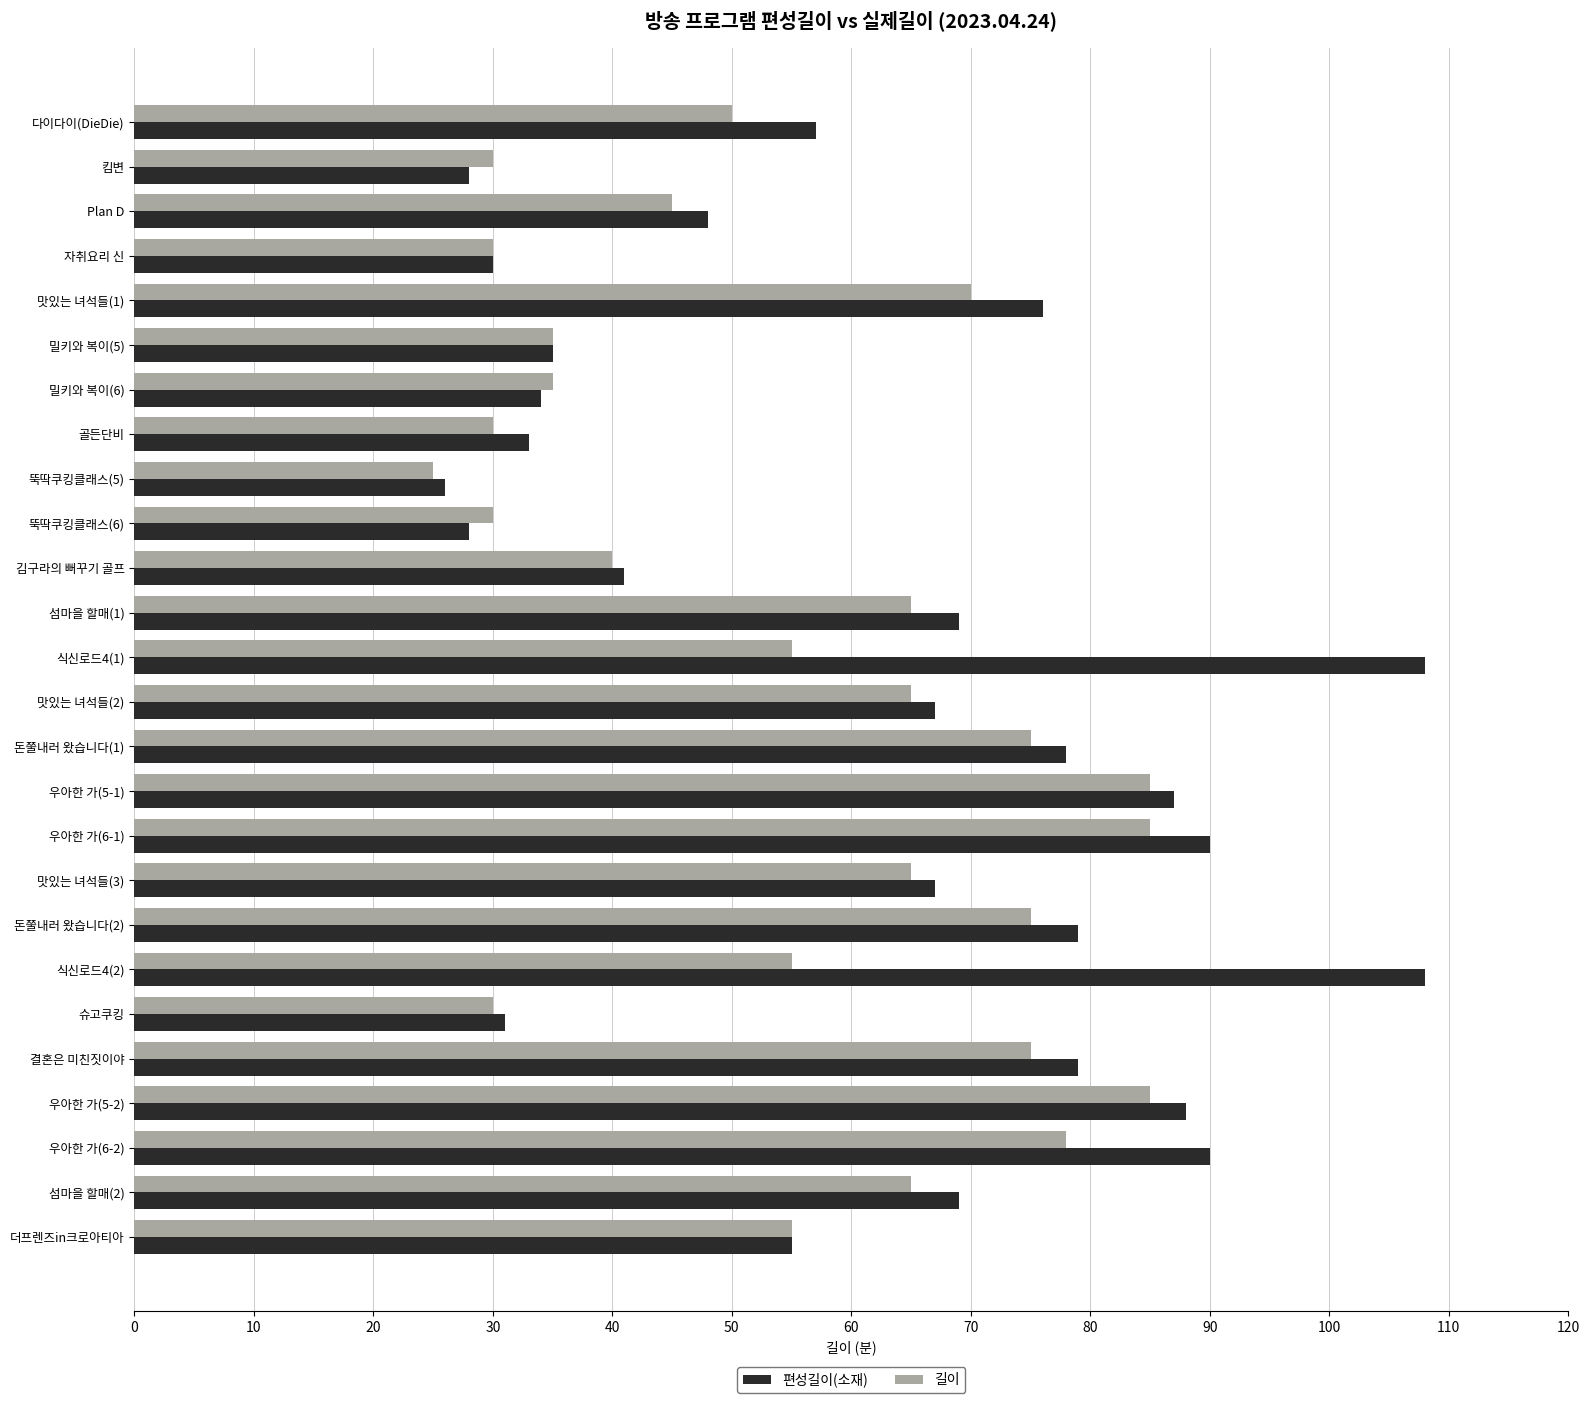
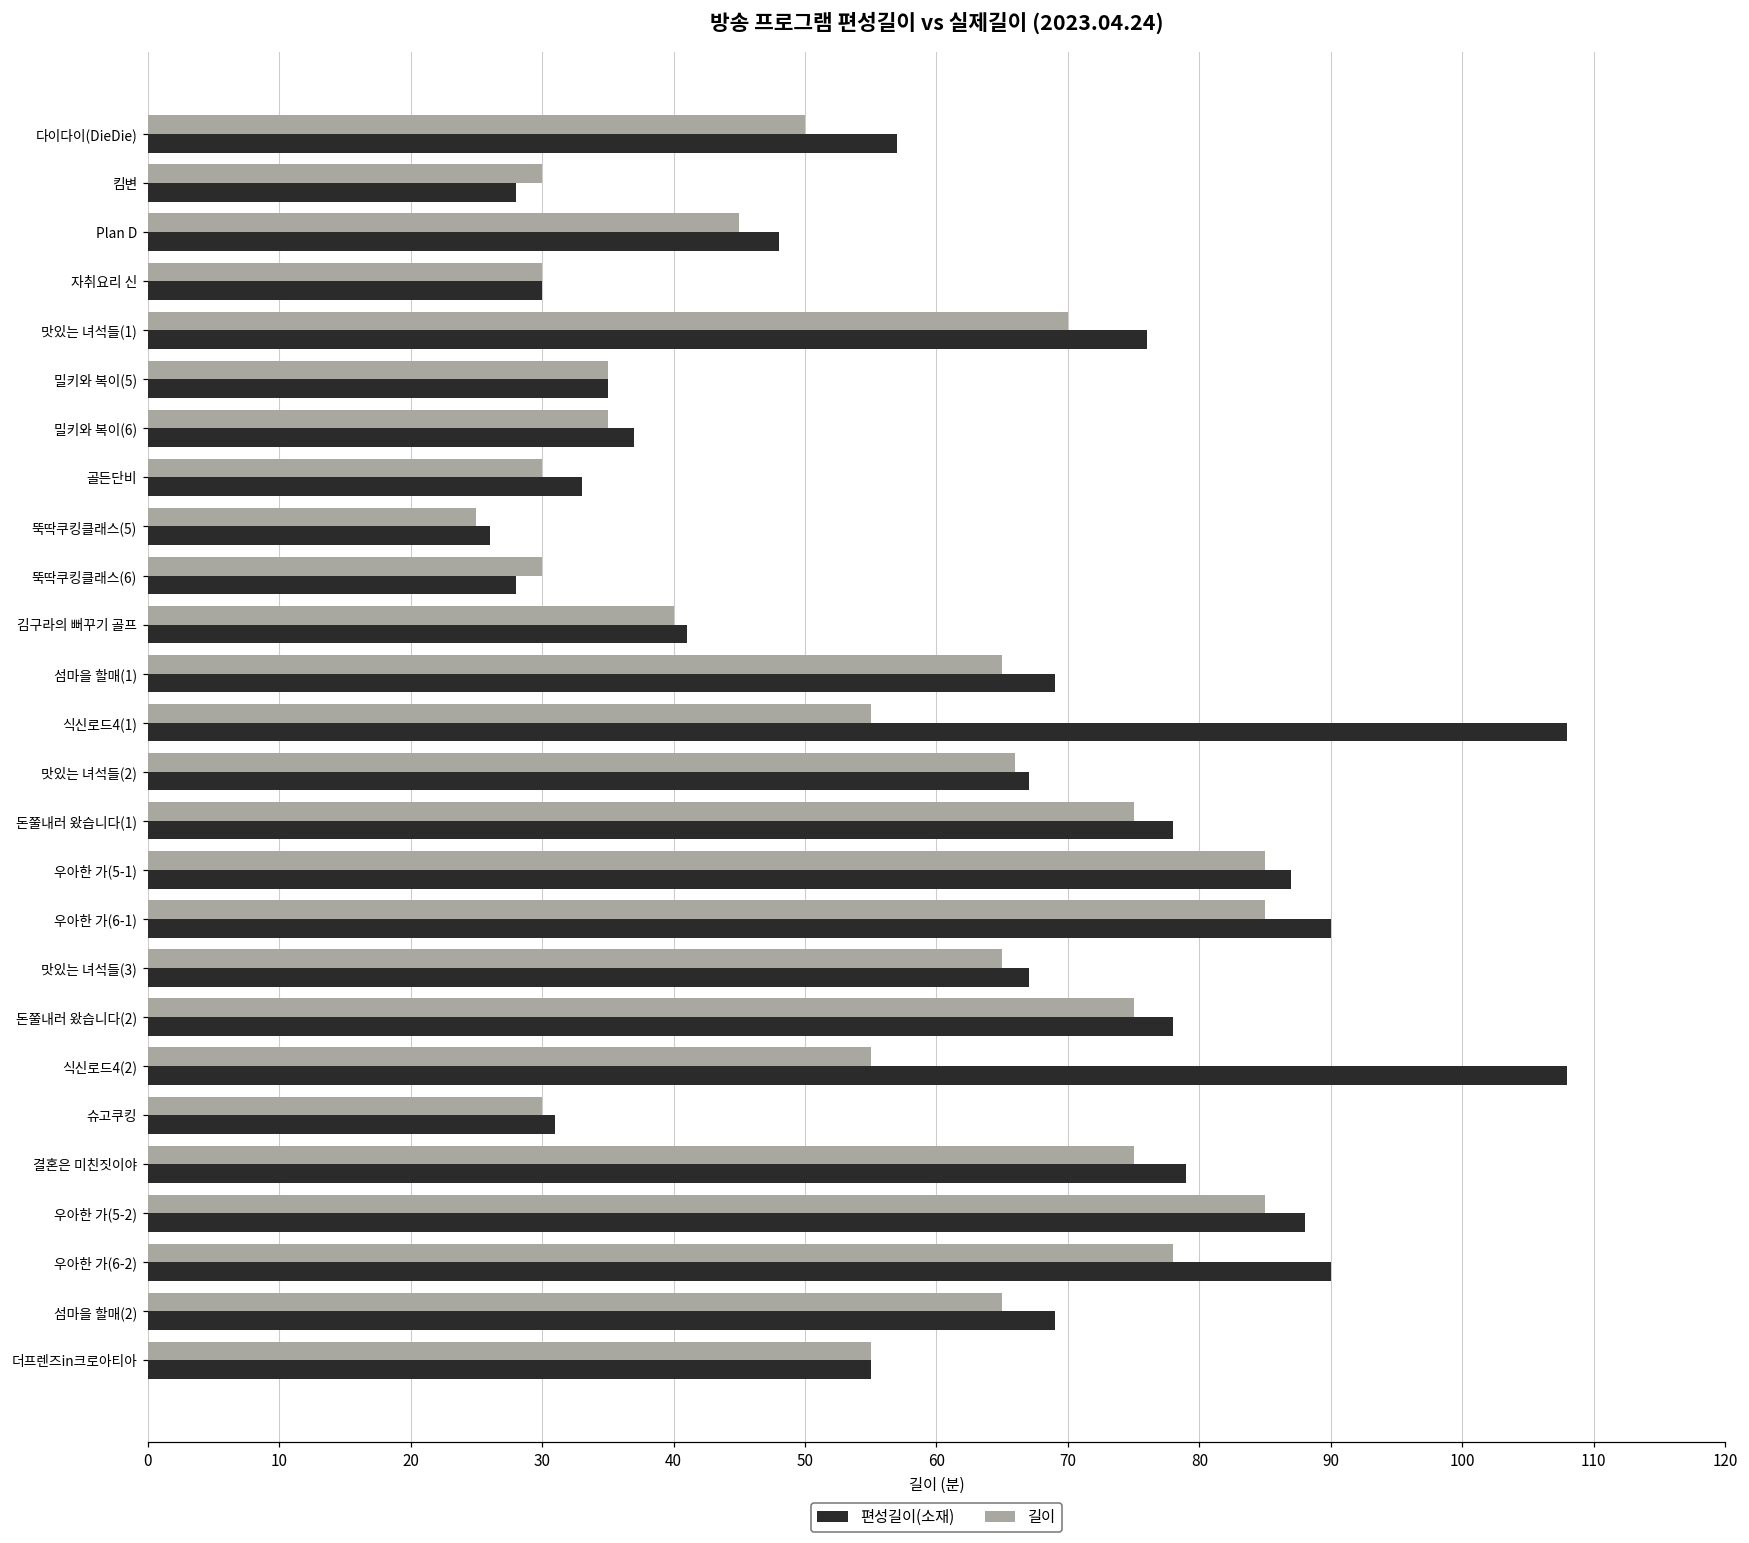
편성길이(소재), 밀키와 복이(6): 34 -> 37
길이, 맛있는 녀석들(2): 65 -> 66
편성길이(소재), 돈쭐내러 왔습니다(2): 79 -> 78
